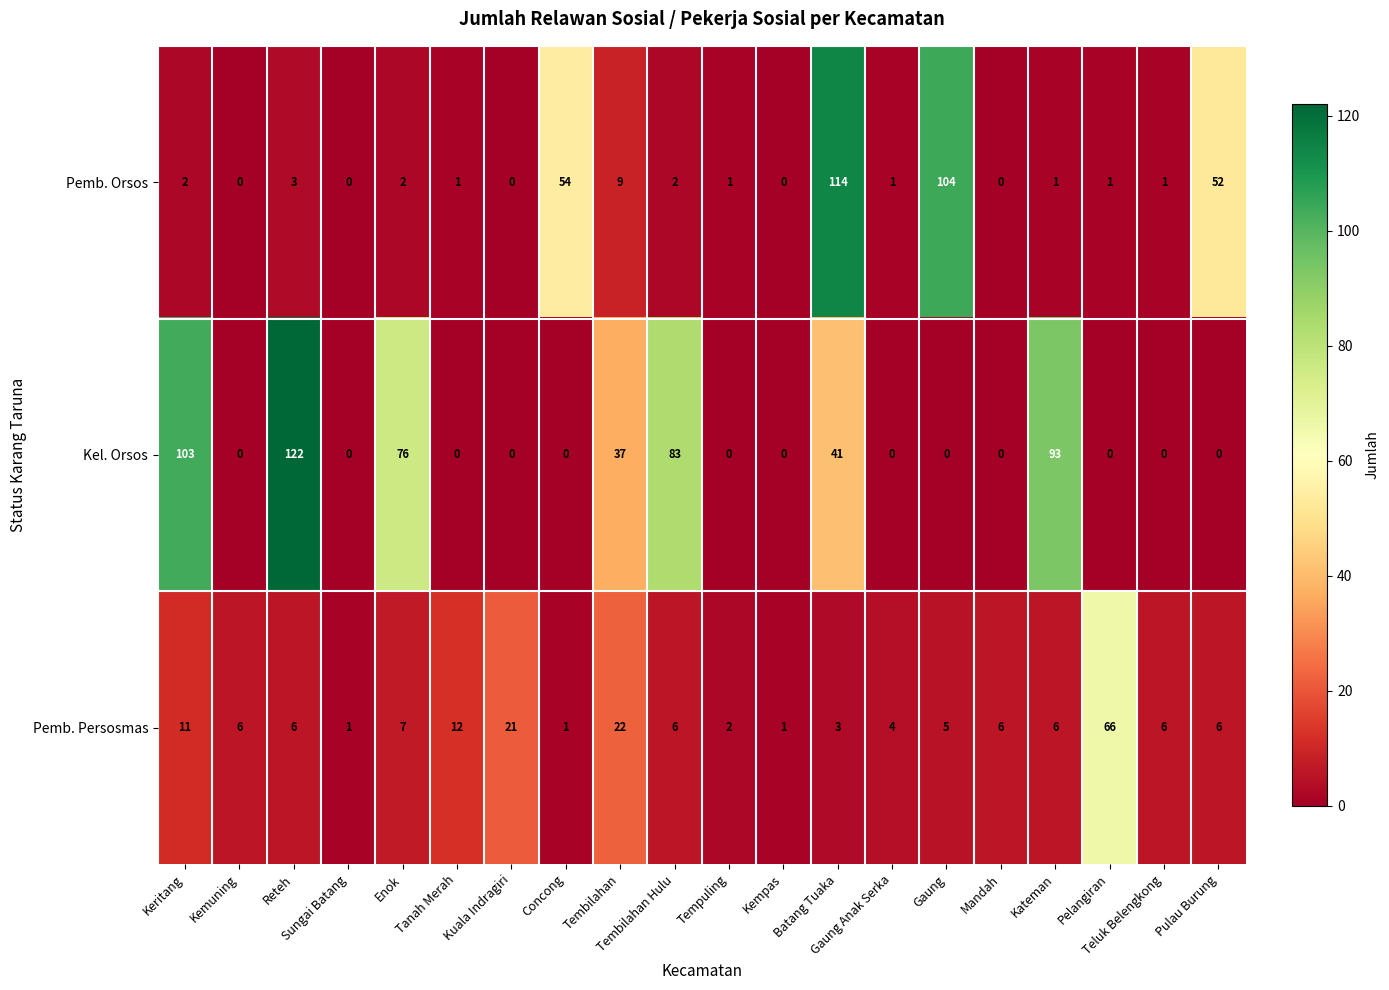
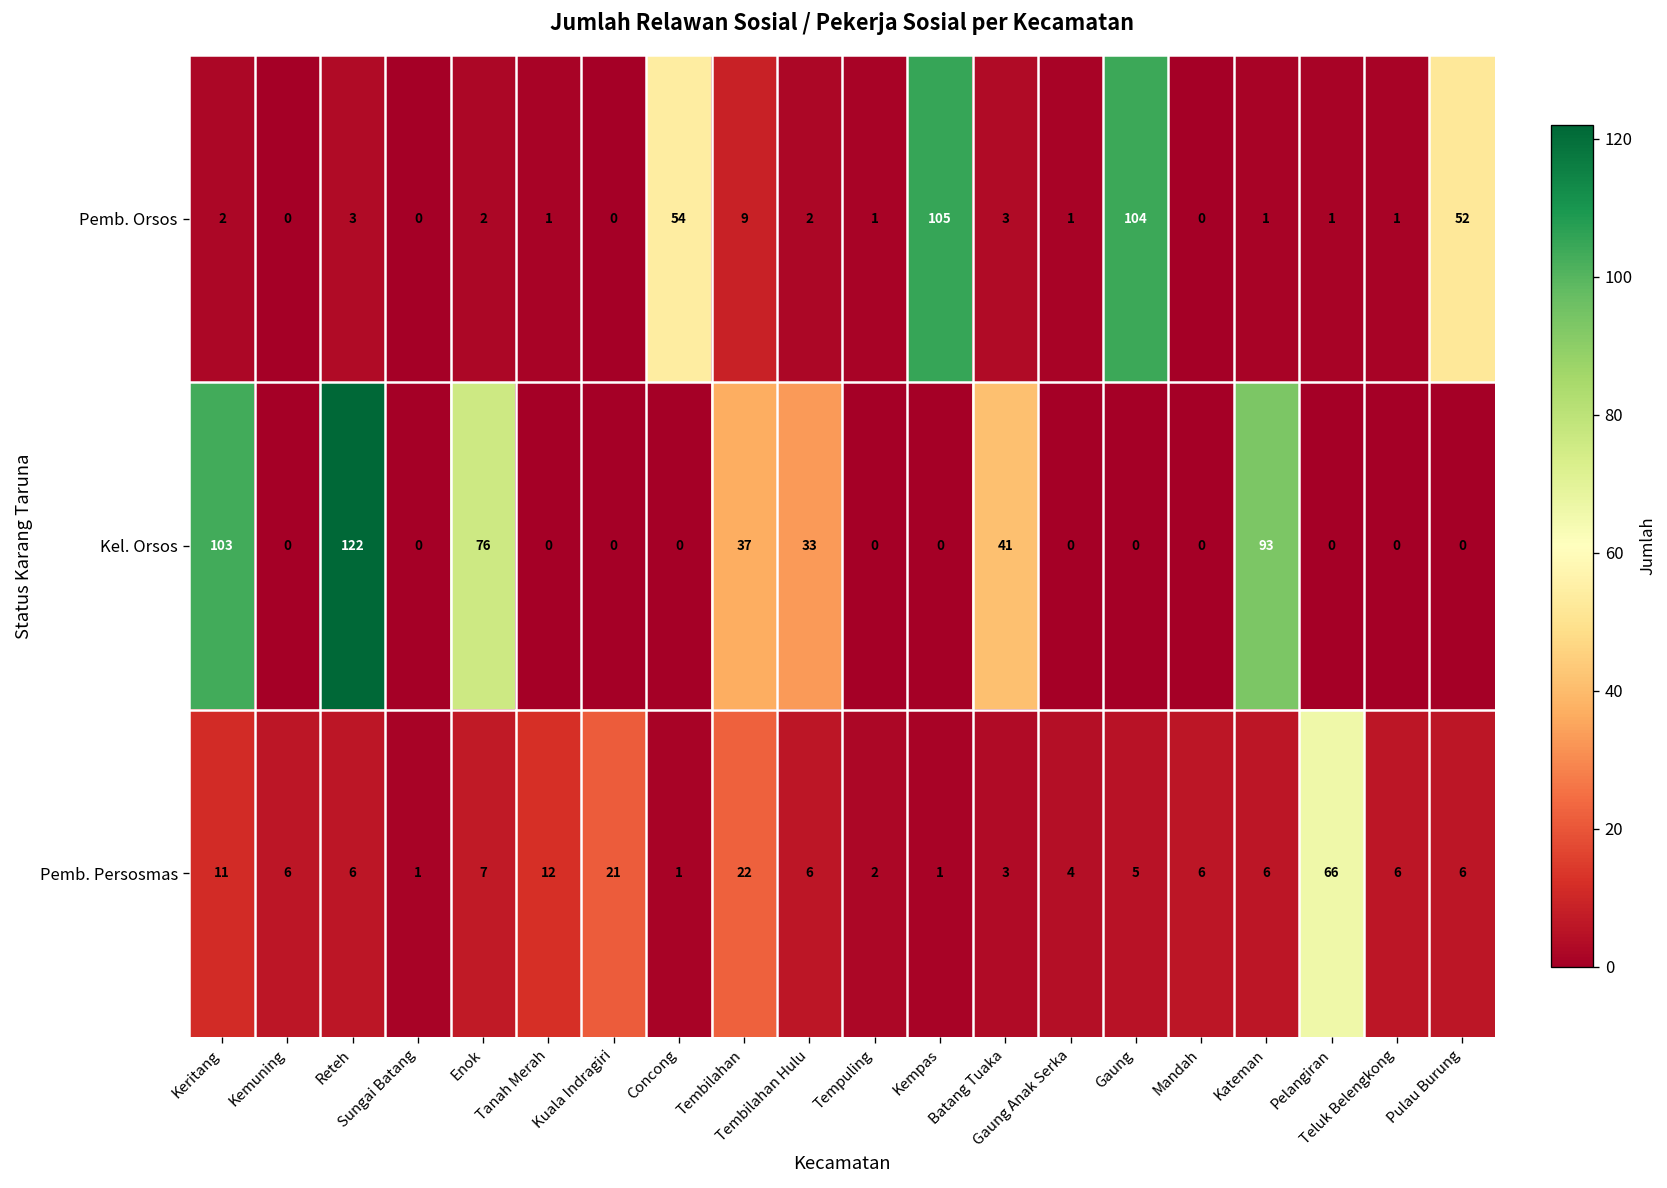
Pemb. Orsos, Kempas: 0 -> 105
Pemb. Orsos, Batang Tuaka: 114 -> 3
Kel. Orsos, Tembilahan Hulu: 83 -> 33
